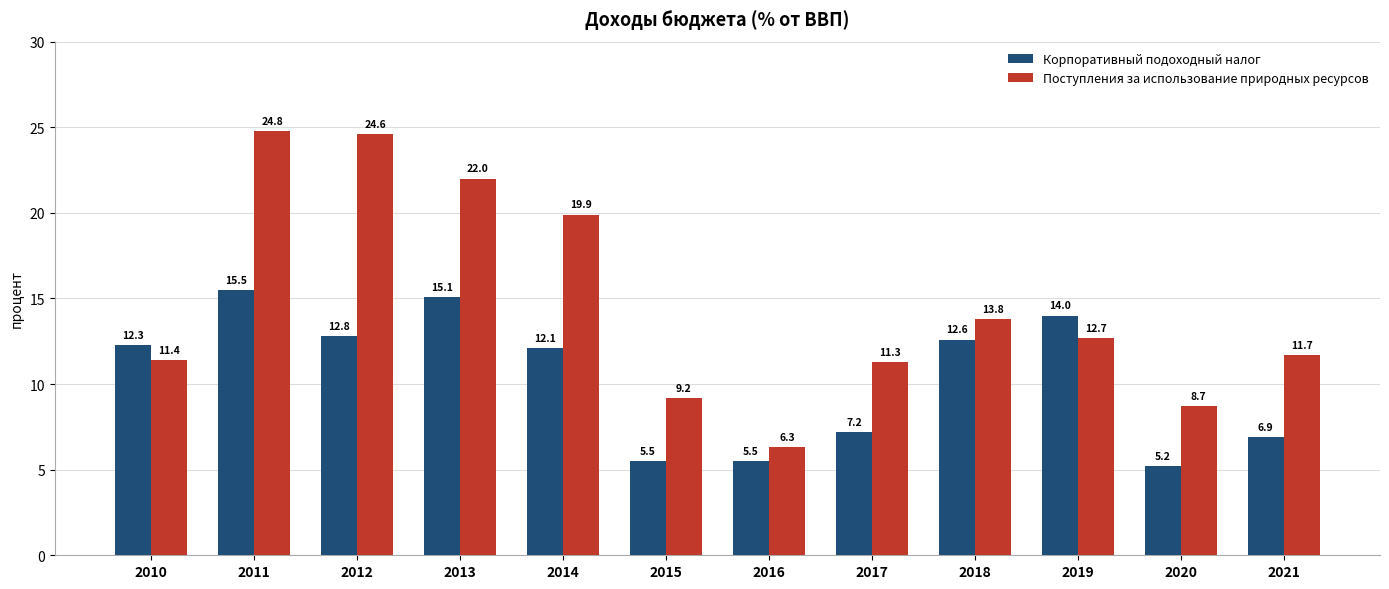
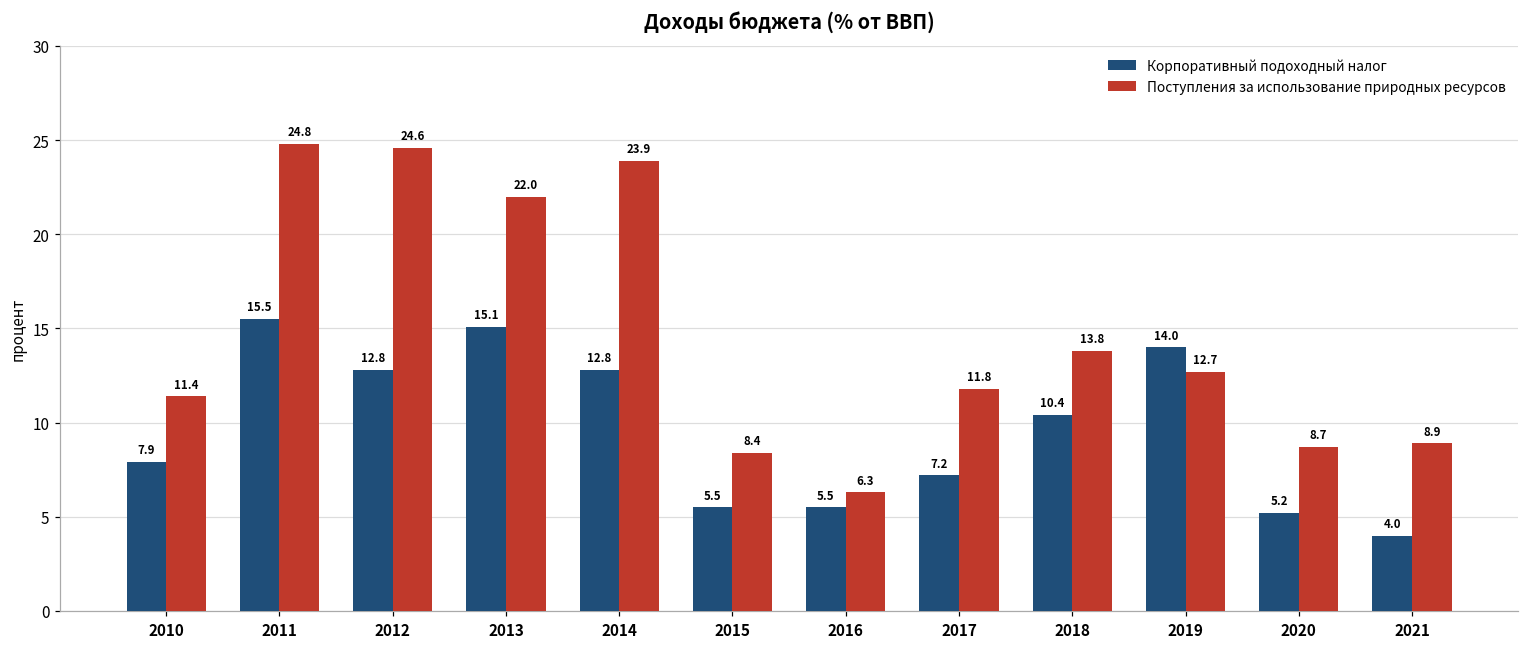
Корпоративный подоходный налог, 2010: 12.3 -> 7.9
Корпоративный подоходный налог, 2014: 12.1 -> 12.8
Поступления за использование природных ресурсов, 2014: 19.9 -> 23.9
Поступления за использование природных ресурсов, 2015: 9.2 -> 8.4
Поступления за использование природных ресурсов, 2017: 11.3 -> 11.8
Корпоративный подоходный налог, 2018: 12.6 -> 10.4
Корпоративный подоходный налог, 2021: 6.9 -> 4.0
Поступления за использование природных ресурсов, 2021: 11.7 -> 8.9
